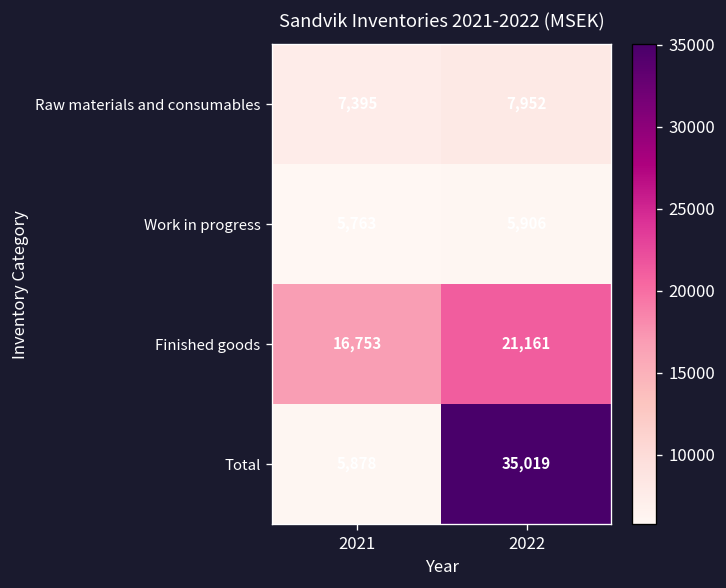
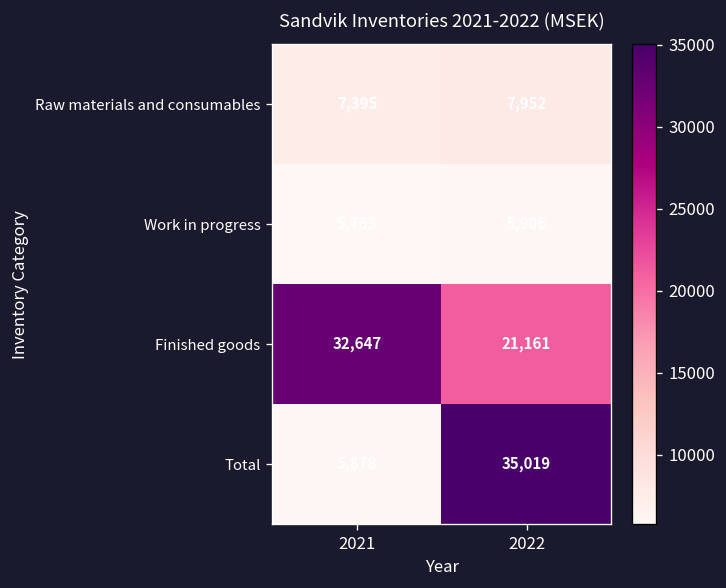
Finished goods, 2021: 16,753 -> 32,647
